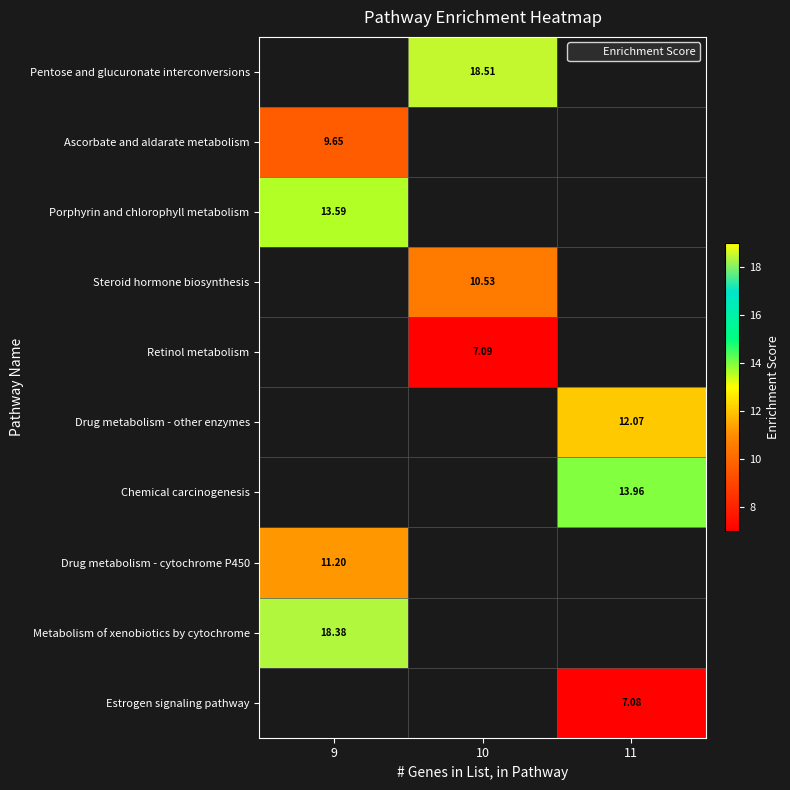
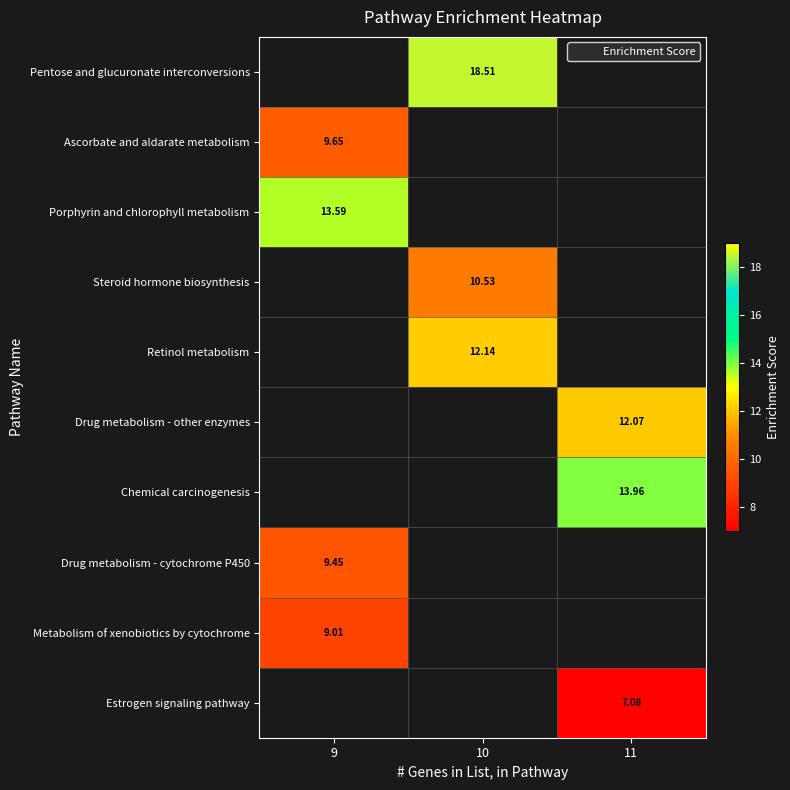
Retinol metabolism, 10: 7.09 -> 12.14
Drug metabolism - cytochrome P450, 9: 11.20 -> 9.45
Metabolism of xenobiotics by cytochrome, 9: 18.38 -> 9.01
